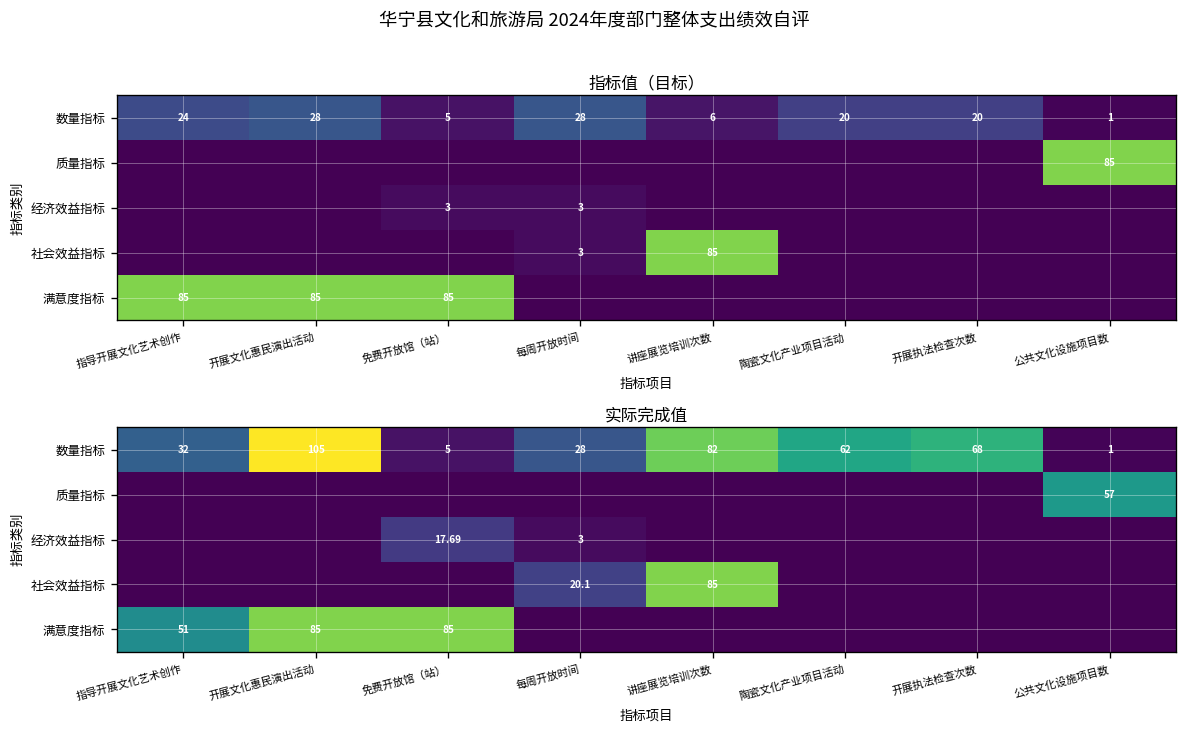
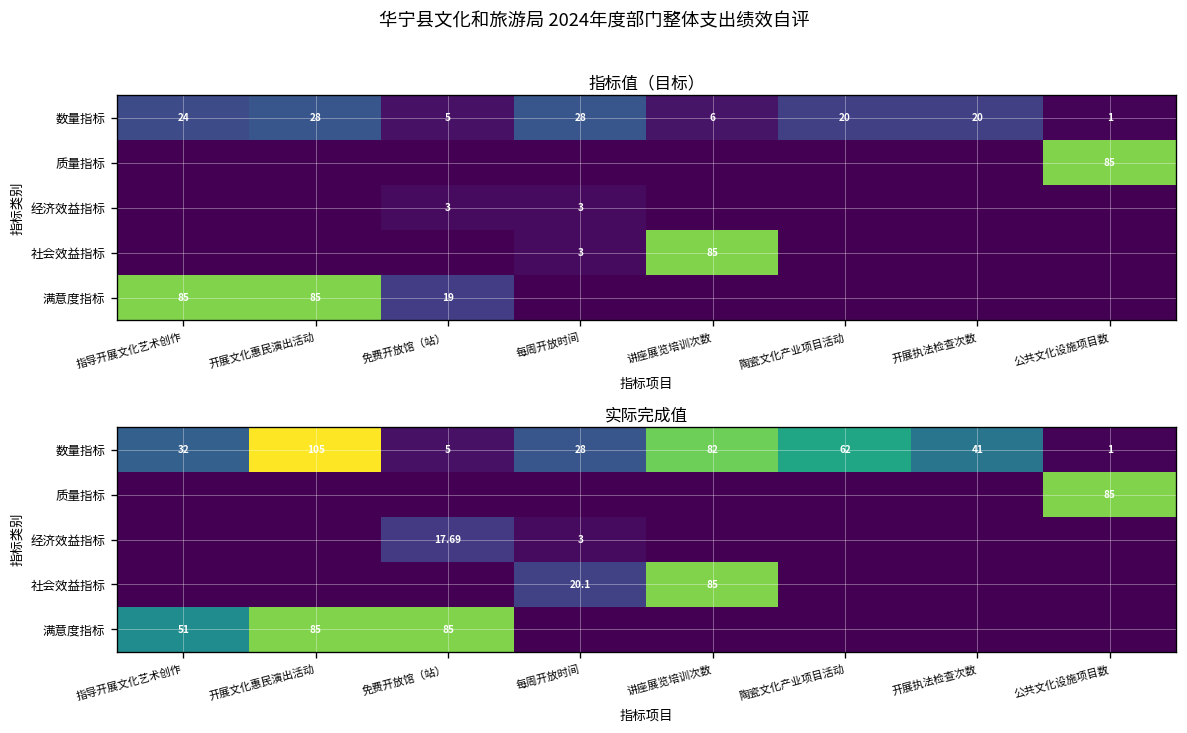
指标值（目标）, 满意度指标, 免费开放馆（站）: 85 -> 19
实际完成值, 数量指标, 开展执法检查次数: 68 -> 41
实际完成值, 质量指标, 公共文化设施项目数: 57 -> 85
